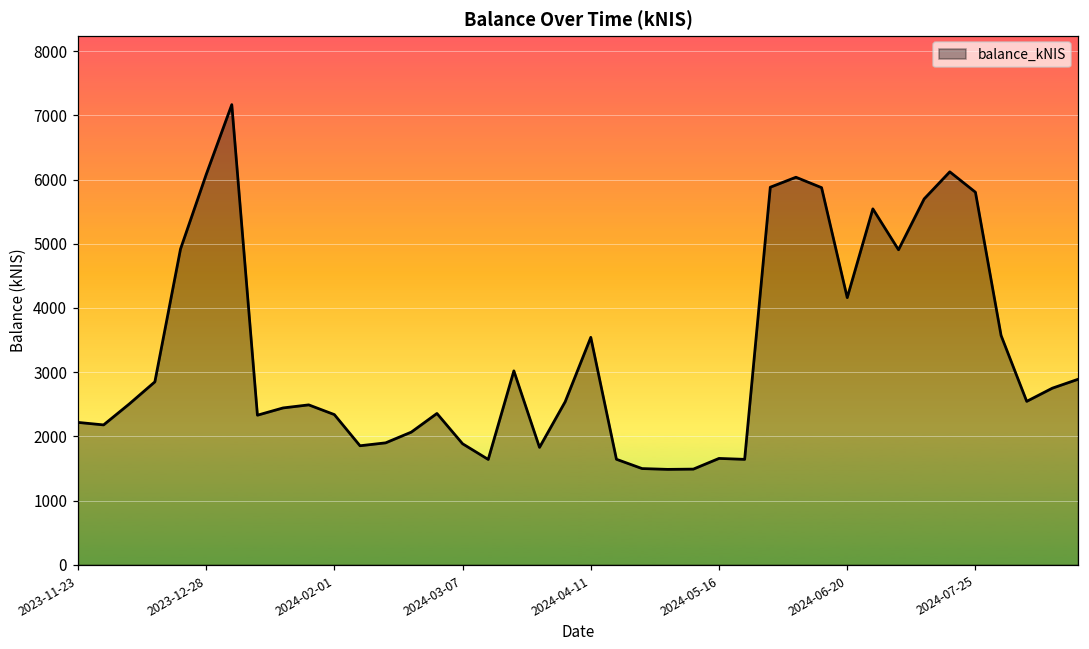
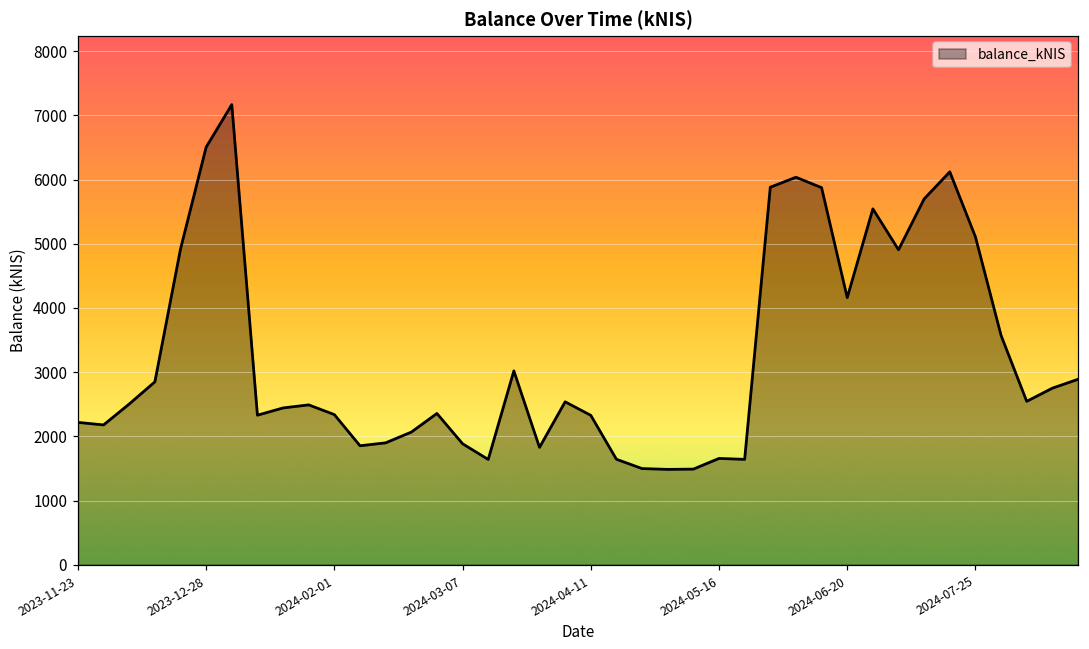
2023-12-28: 6100 -> 6500
2024-04-11: 3500 -> 2300
2024-07-25: 5800 -> 5100
